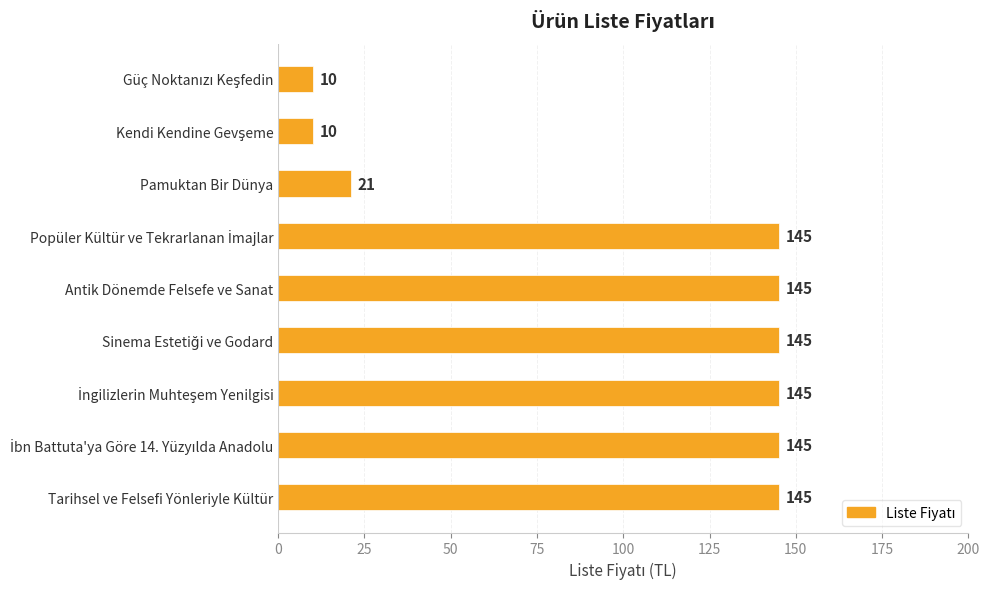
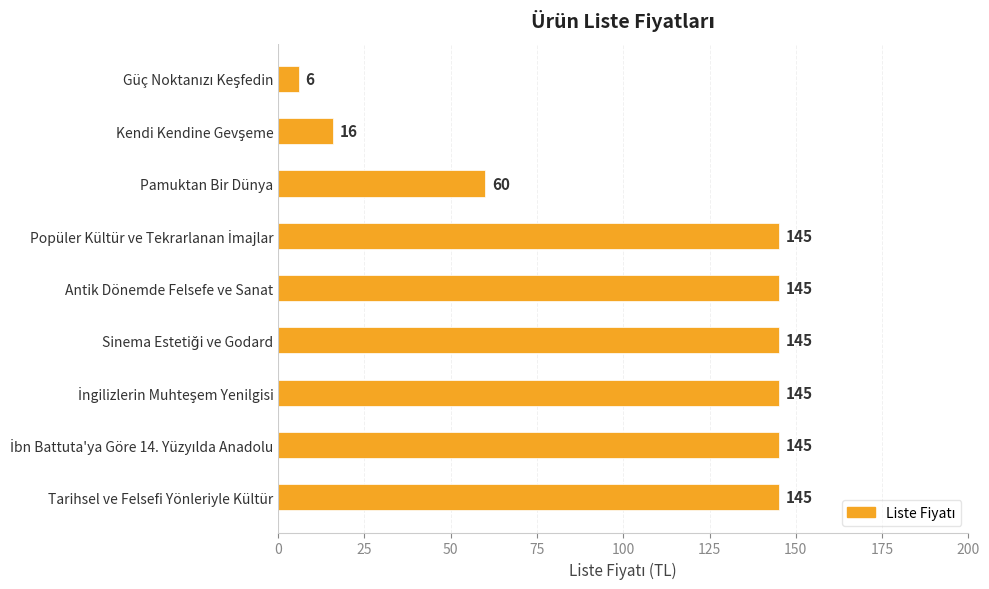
Güç Noktanızı Keşfedin: 10 -> 6
Kendi Kendine Gevşeme: 10 -> 16
Pamuktan Bir Dünya: 21 -> 60
